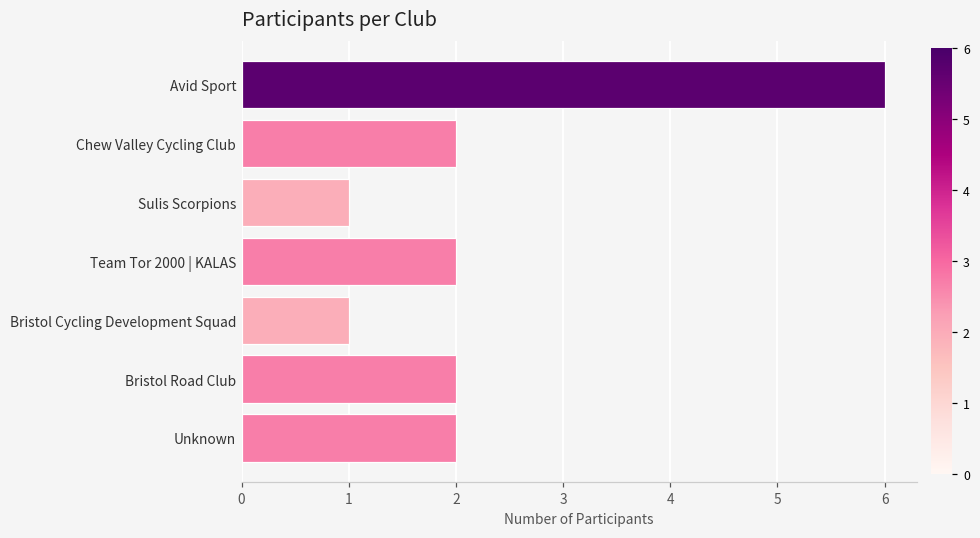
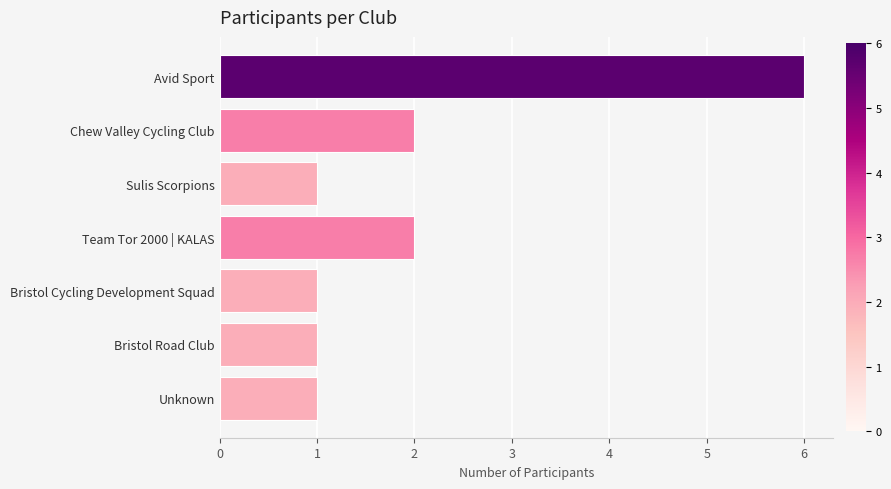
Bristol Road Club: 2 -> 1
Unknown: 2 -> 1
